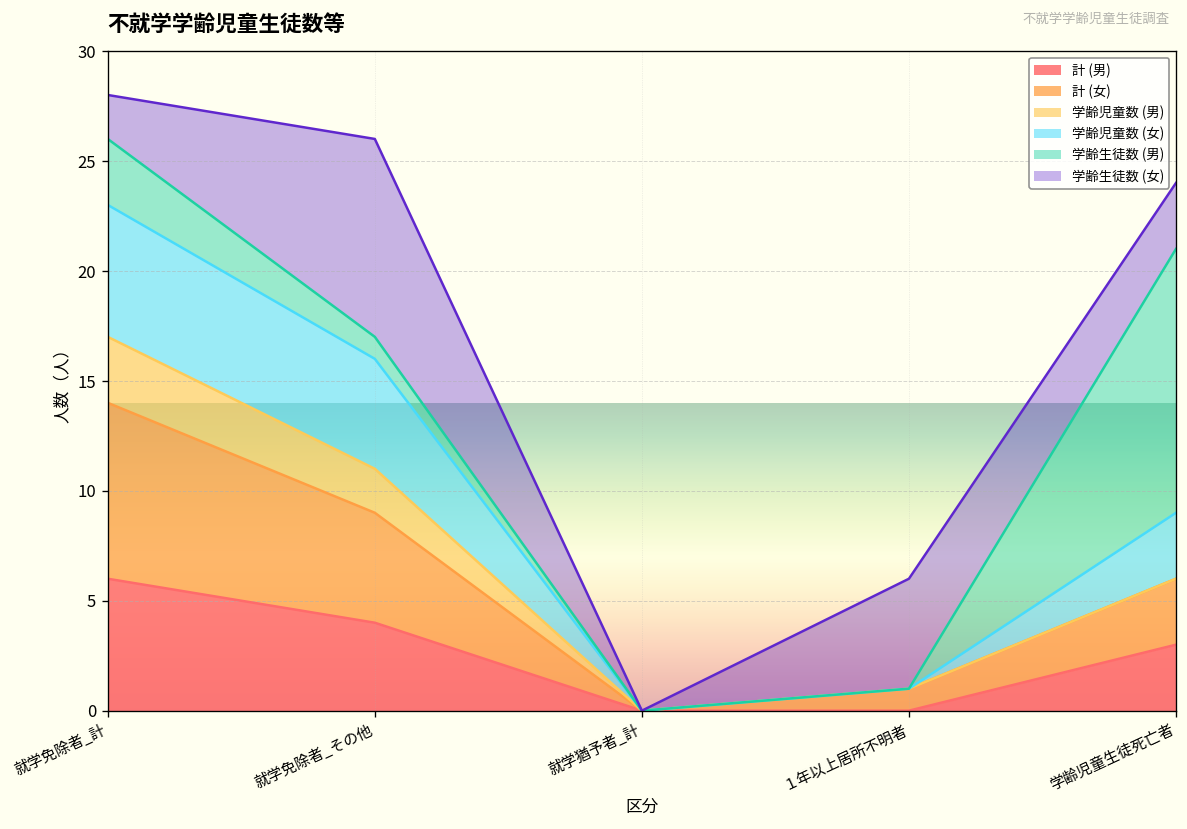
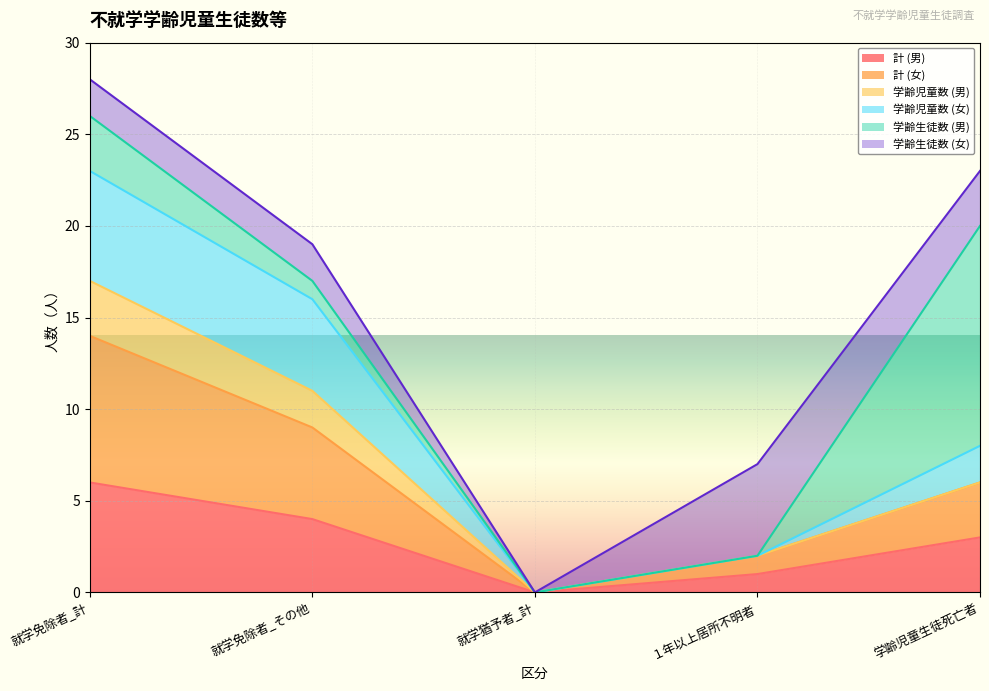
学齢生徒数 (女), 就学免除者_その他: 9 -> 2
計 (男), １年以上居所不明者: 0 -> 1
学齢児童数 (女), 学齢児童生徒死亡者: 3 -> 2
